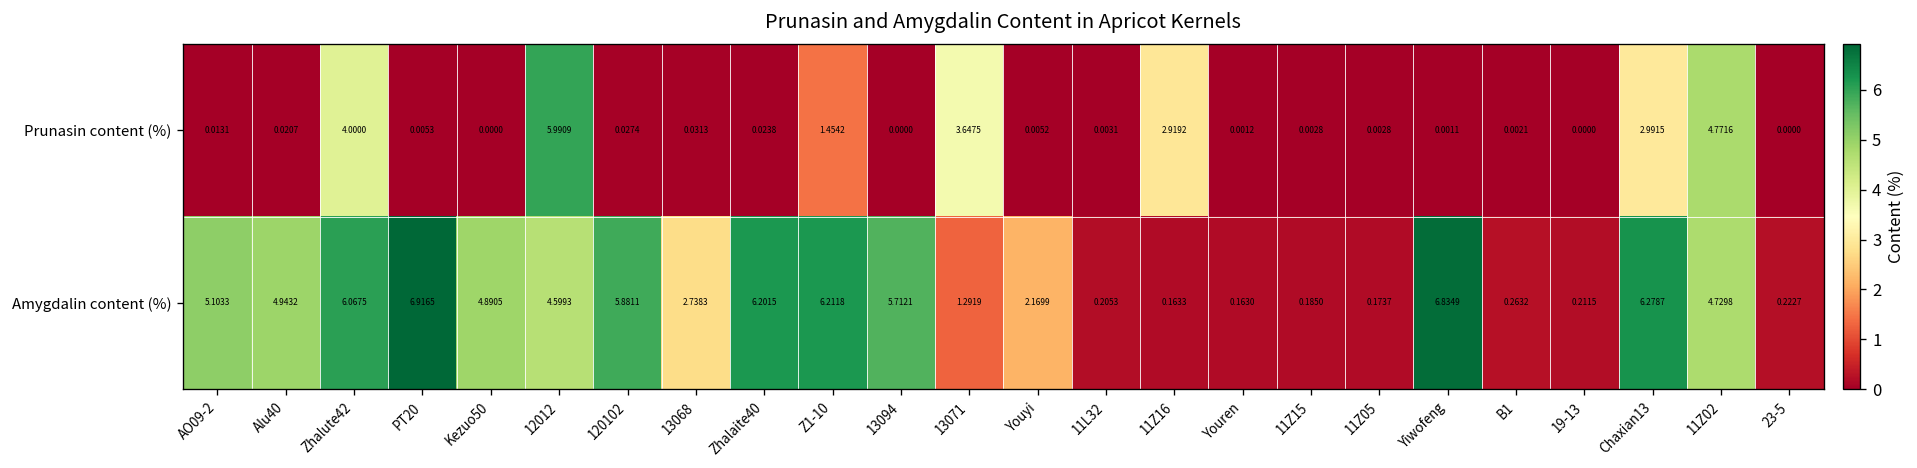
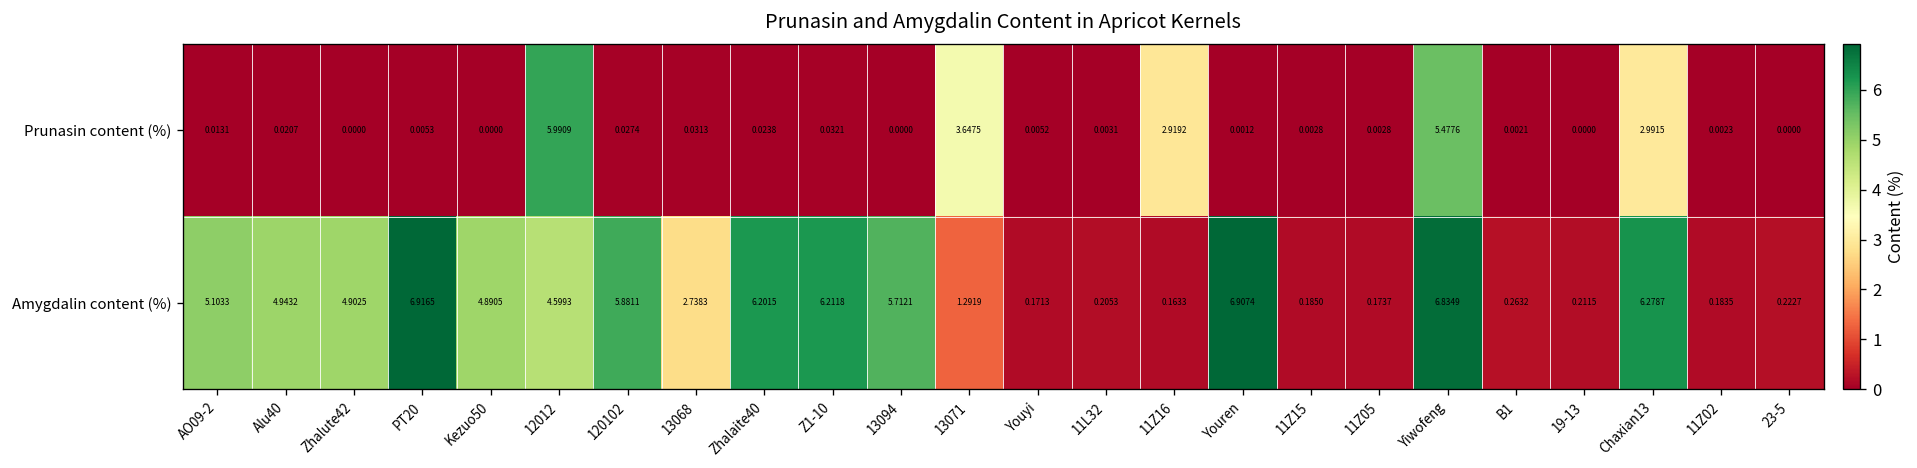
Prunasin content (%), Zhalute42: 4.0000 -> 0.0000
Prunasin content (%), Z1-10: 1.4542 -> 0.0321
Prunasin content (%), Yiwofeng: 0.0011 -> 5.4776
Prunasin content (%), 11Z02: 4.7716 -> 0.0023
Amygdalin content (%), Zhalute42: 6.0675 -> 4.9025
Amygdalin content (%), Youyi: 2.1699 -> 0.1713
Amygdalin content (%), Youren: 0.1630 -> 6.9074
Amygdalin content (%), 11Z02: 4.7298 -> 0.1835
